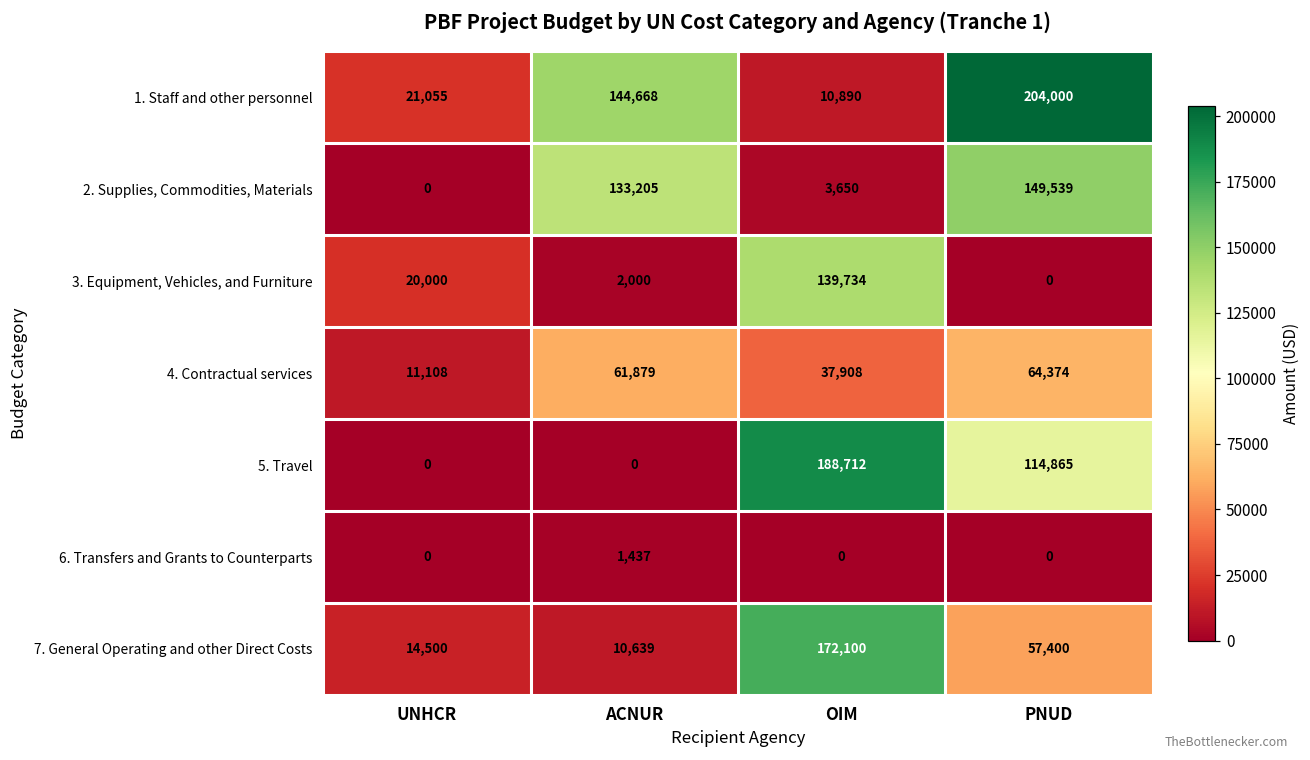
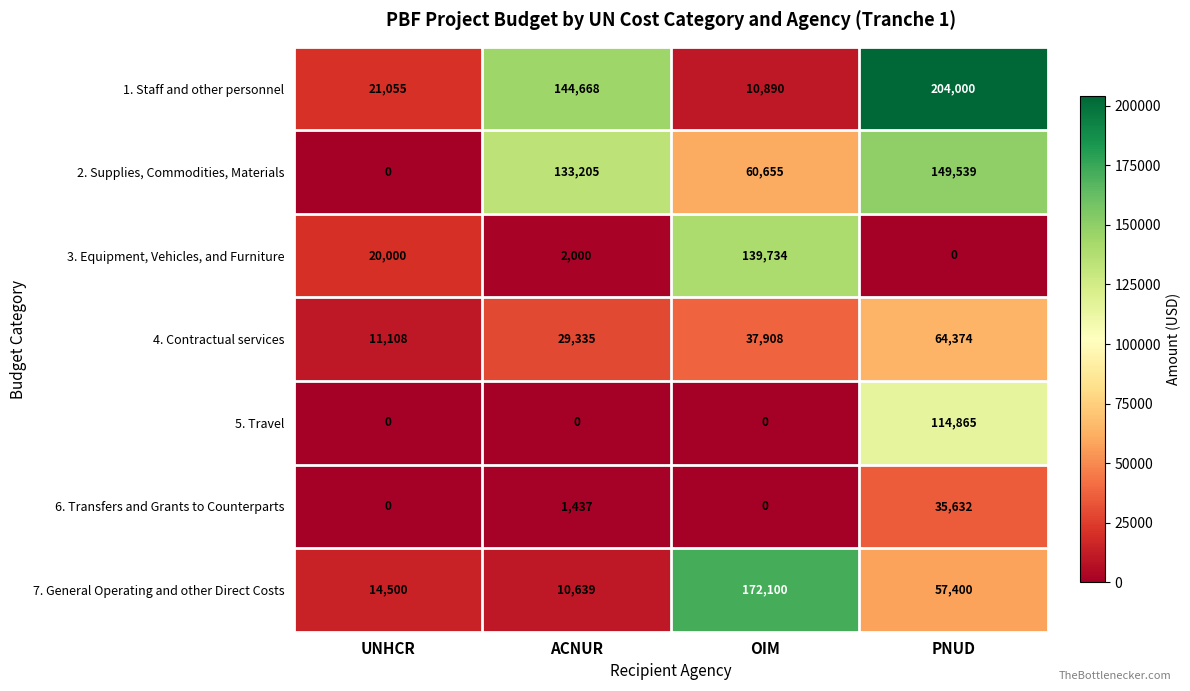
2. Supplies, Commodities, Materials, OIM: 3,650 -> 60,655
4. Contractual services, ACNUR: 61,879 -> 29,335
5. Travel, OIM: 188,712 -> 0
6. Transfers and Grants to Counterparts, PNUD: 0 -> 35,632
